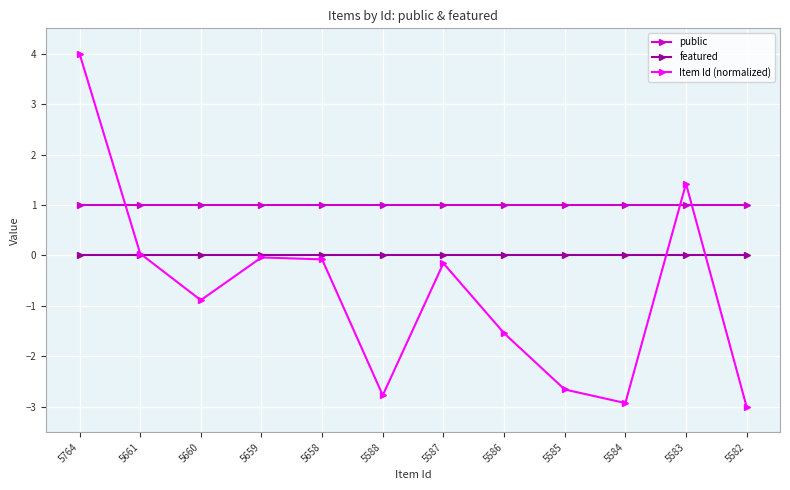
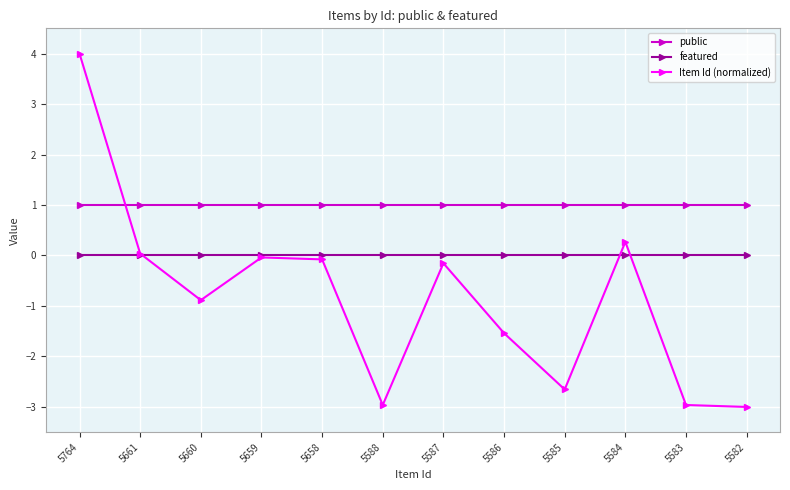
Item Id (normalized), 5588: -2.8 -> -3.0
Item Id (normalized), 5584: -2.9 -> 0.3
Item Id (normalized), 5583: 1.4 -> -3.0
